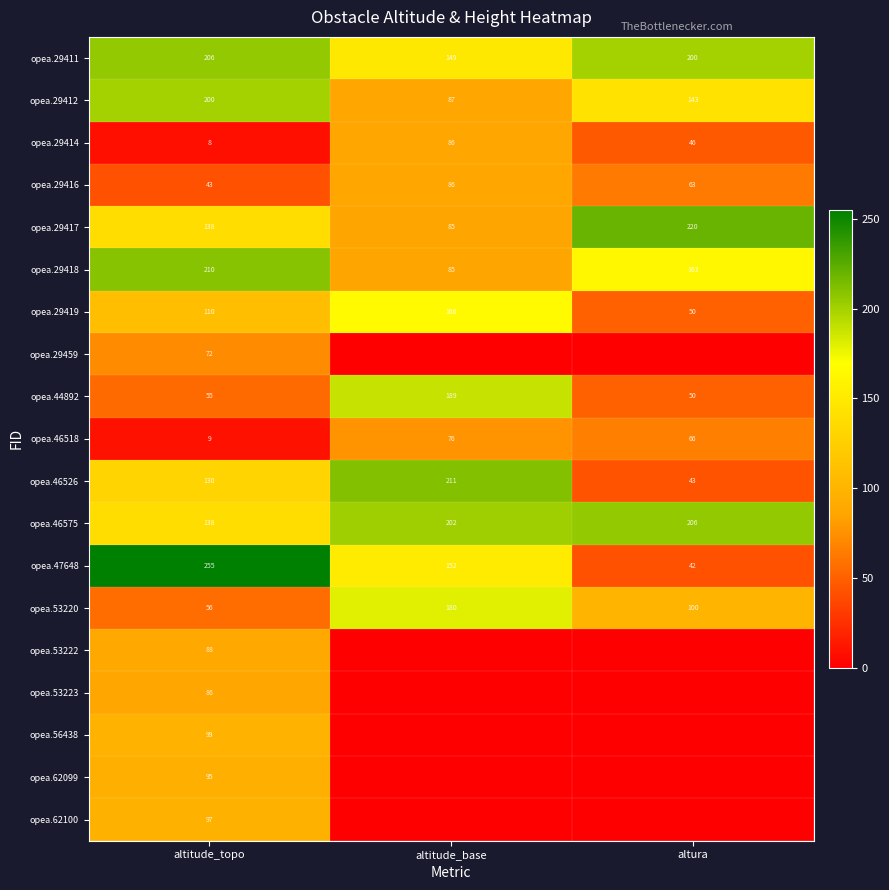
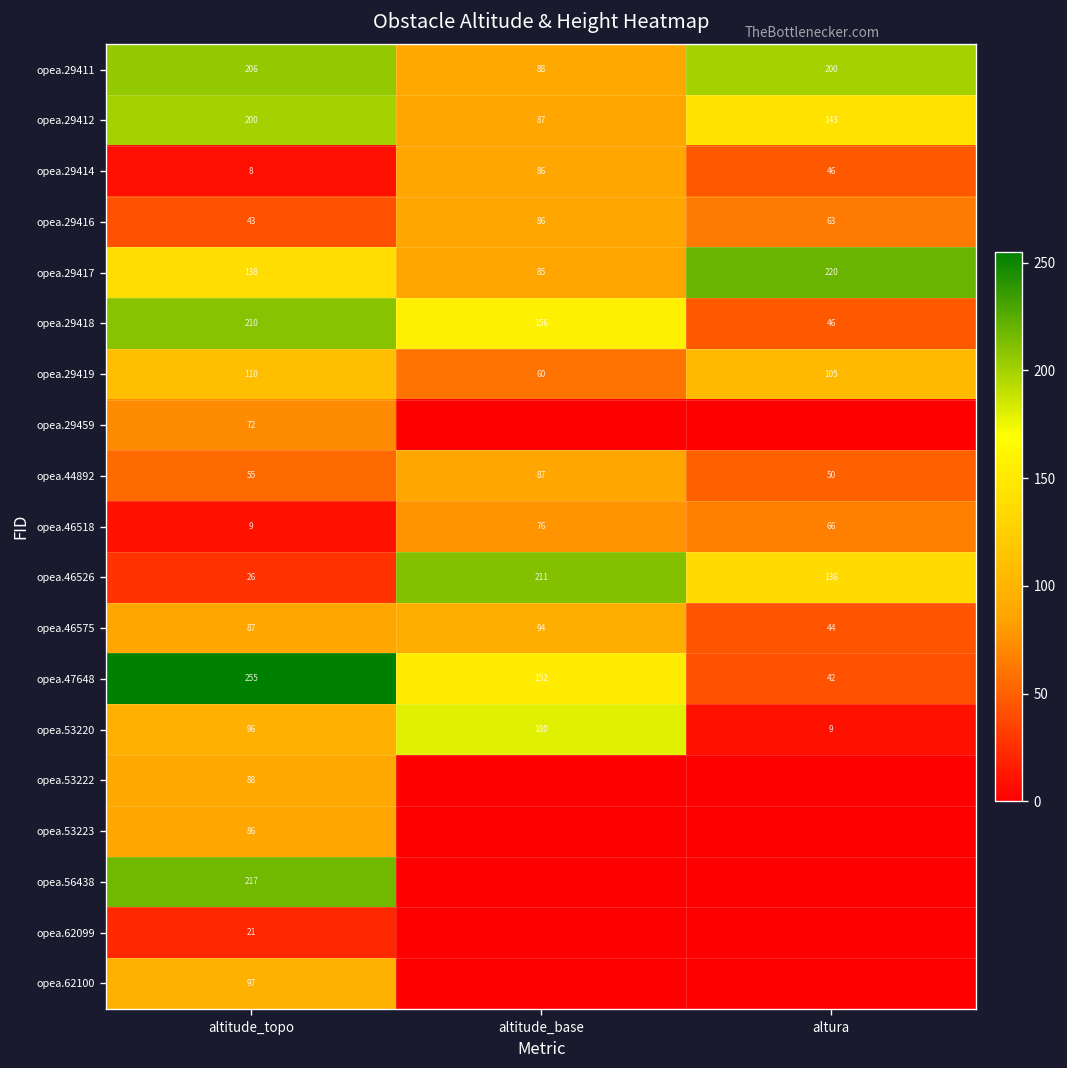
opea.29411, altitude_base: 149 -> 88
opea.29418, altitude_base: 85 -> 156
opea.29418, altura: 163 -> 46
opea.29419, altitude_base: 166 -> 60
opea.29419, altura: 50 -> 105
opea.44892, altitude_base: 189 -> 87
opea.46526, altitude_topo: 130 -> 26
opea.46526, altura: 43 -> 136
opea.46575, altitude_topo: 138 -> 87
opea.46575, altitude_base: 202 -> 94
opea.46575, altura: 206 -> 44
opea.53220, altitude_topo: 56 -> 96
opea.53220, altura: 100 -> 9
opea.56438, altitude_topo: 99 -> 217
opea.62099, altitude_topo: 95 -> 21
